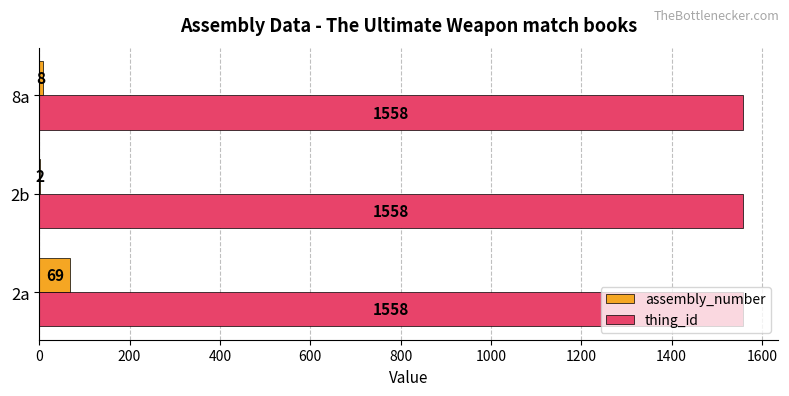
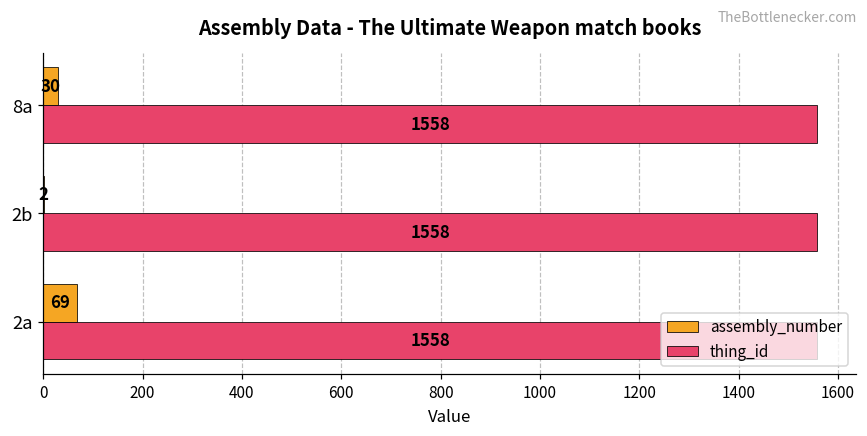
assembly_number, 8a: 8 -> 30
